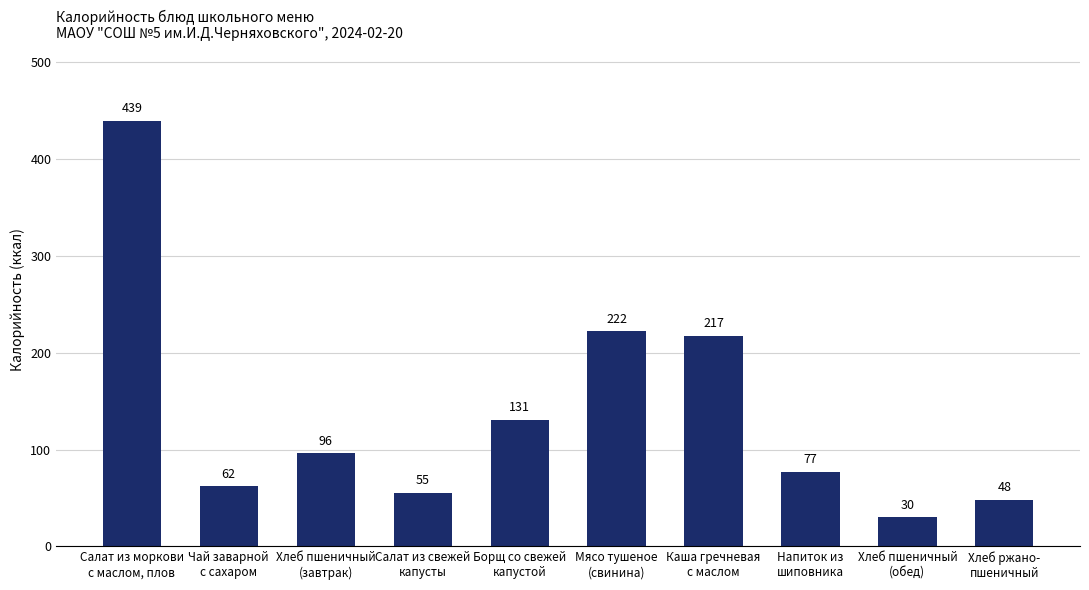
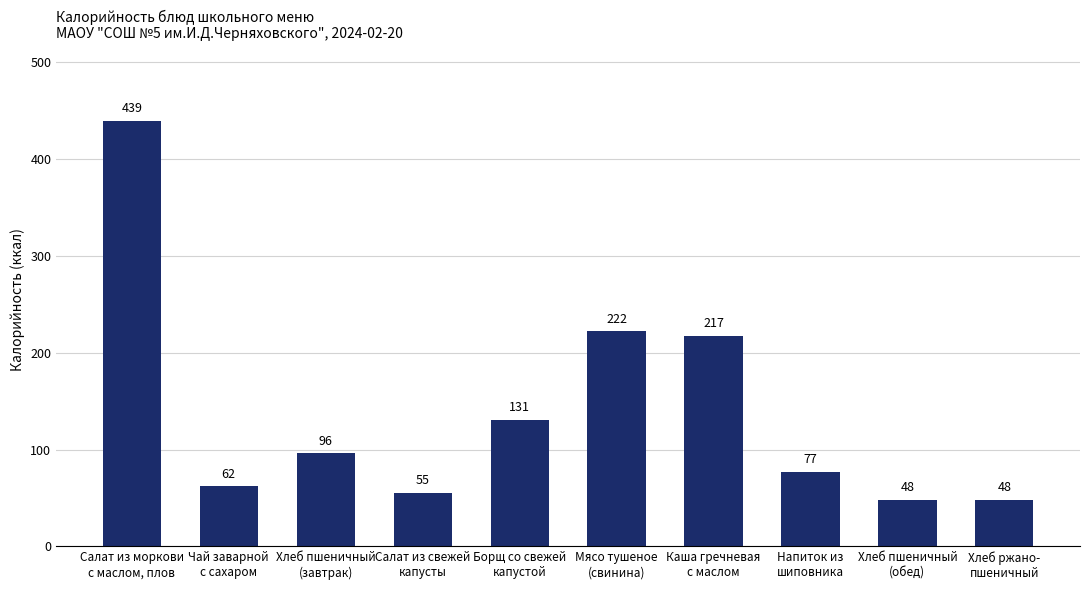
Хлеб пшеничный (обед): 30 -> 48
